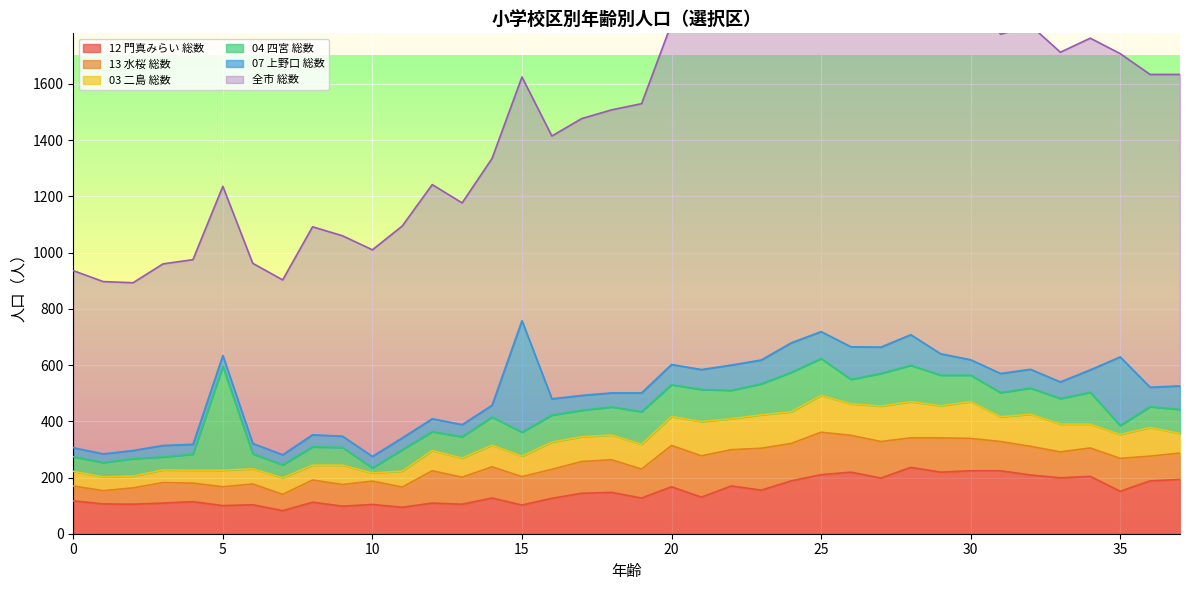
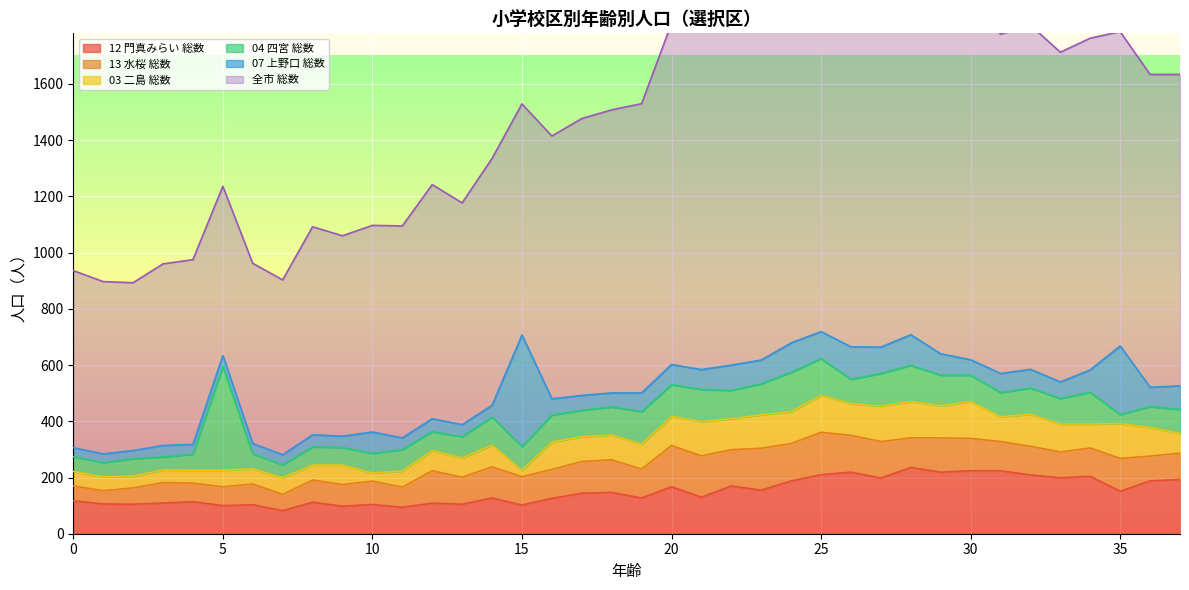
04 四宮 総数, 10: 20 -> 70
07 上野口 総数, 10: 40 -> 80
03 二島 総数, 15: 70 -> 20
全市 総数, 15: 870 -> 820
03 二島 総数, 35: 90 -> 120
全市 総数, 35: 1080 -> 1120
